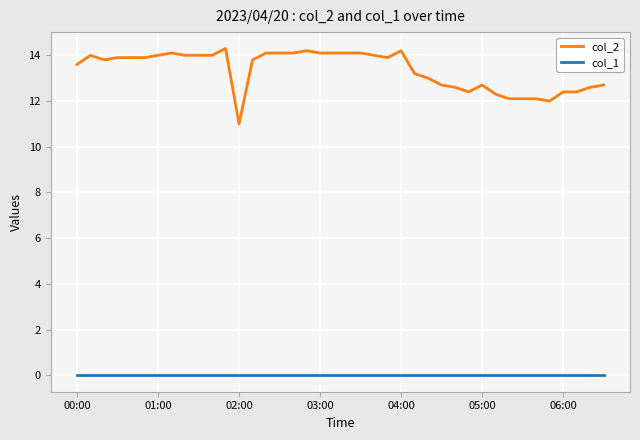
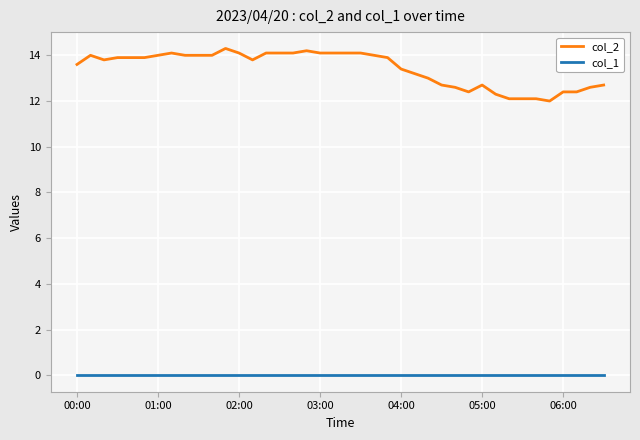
col_2, 02:00: 11.0 -> 14.1
col_2, 04:00: 14.2 -> 13.4
